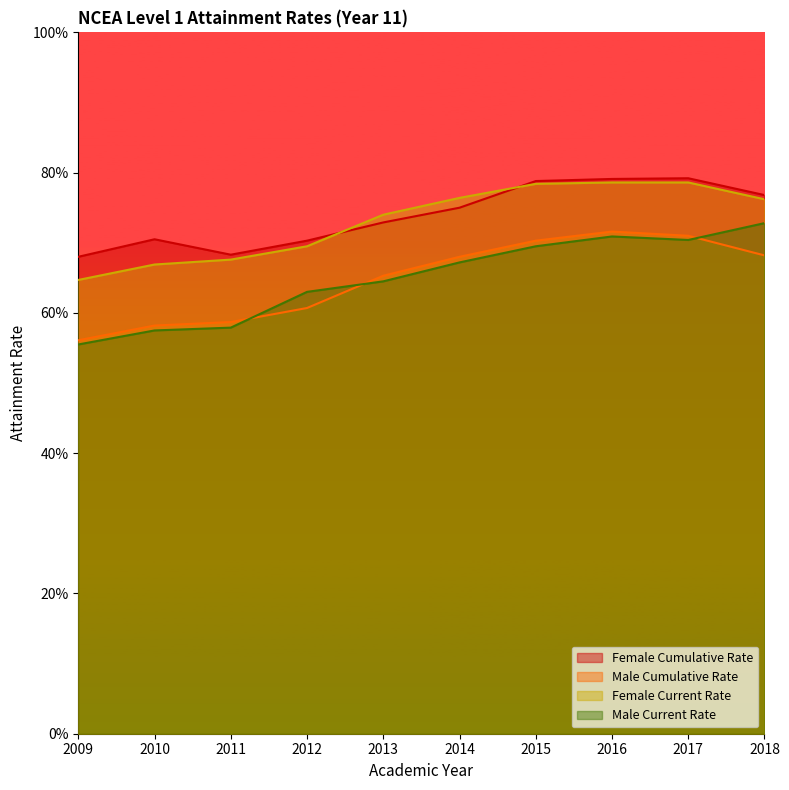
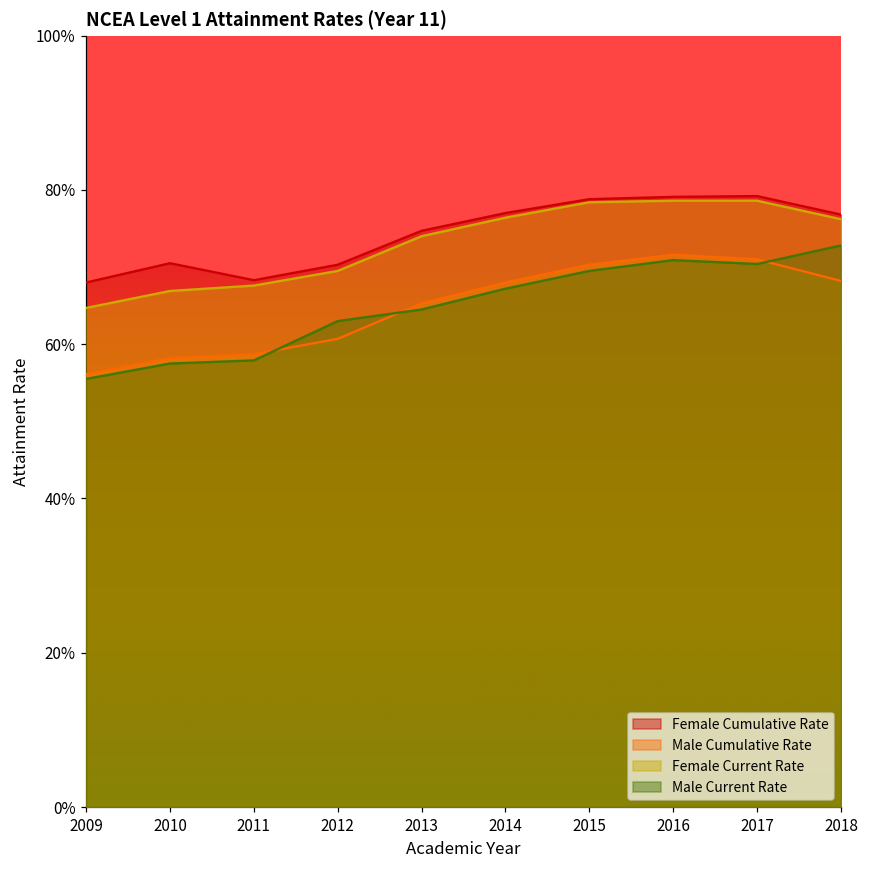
Female Cumulative Rate, 2013: 73% -> 75%
Female Cumulative Rate, 2014: 75% -> 77%
